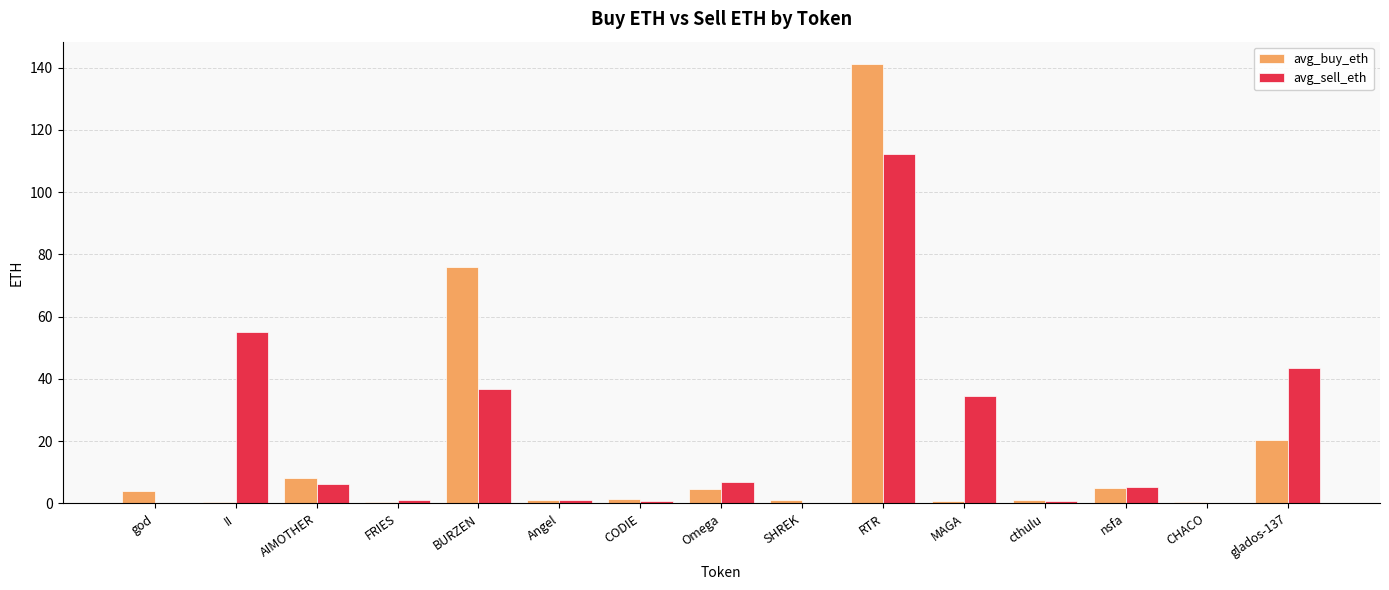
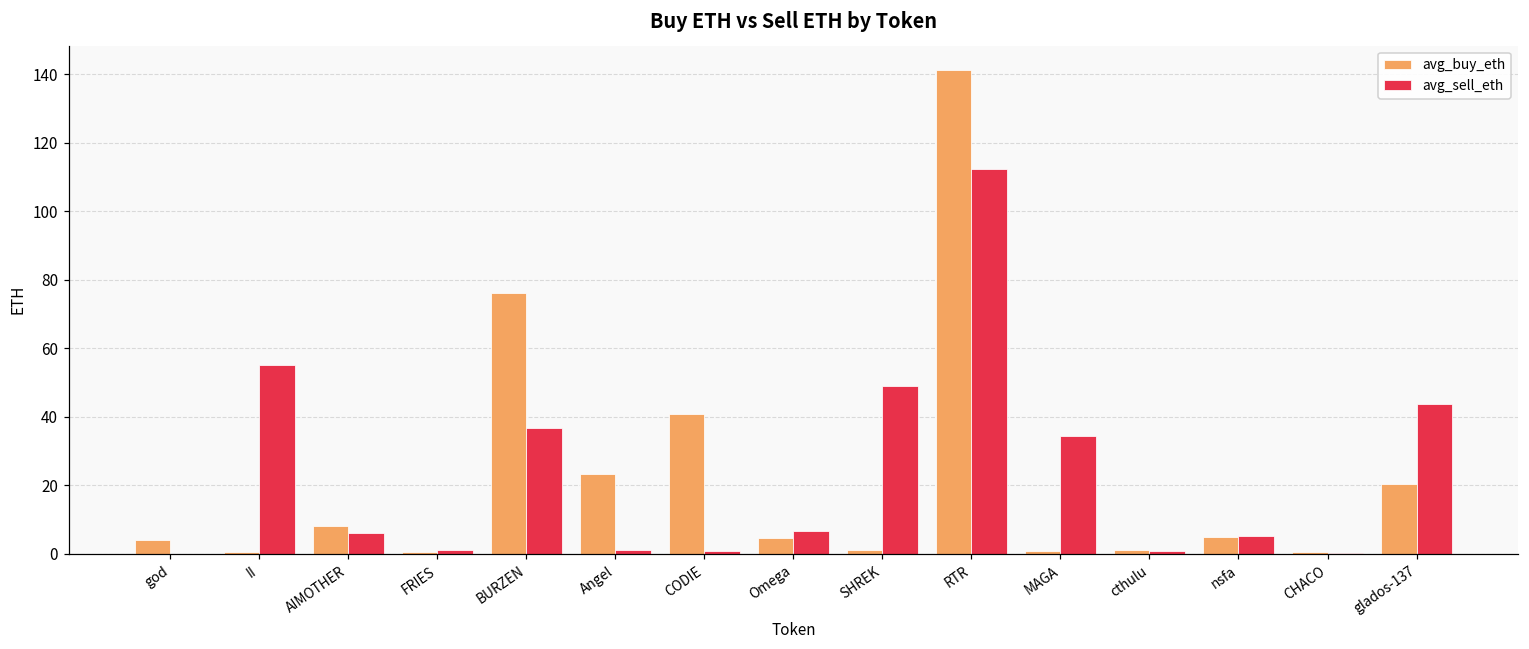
avg_buy_eth, Angel: 1 -> 23
avg_buy_eth, CODIE: 2 -> 41
avg_sell_eth, SHREK: 0 -> 49
